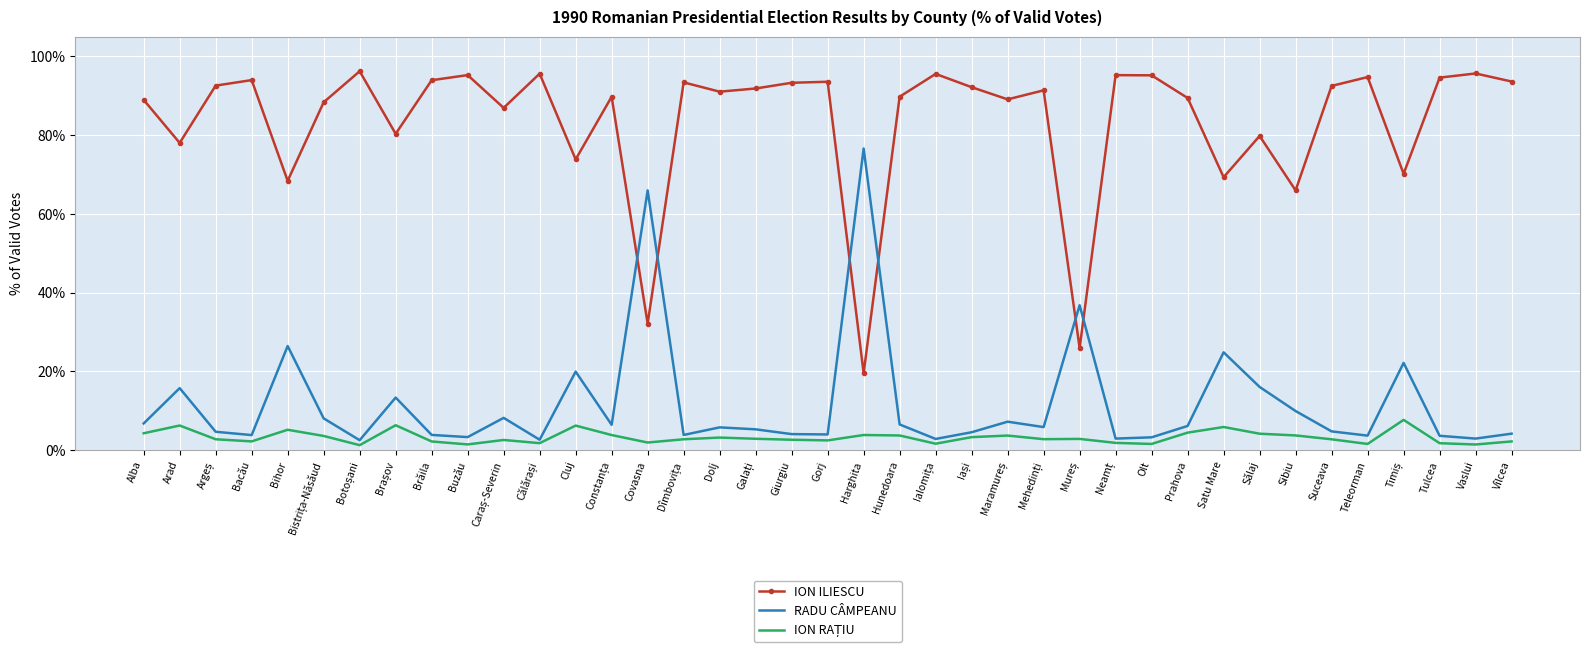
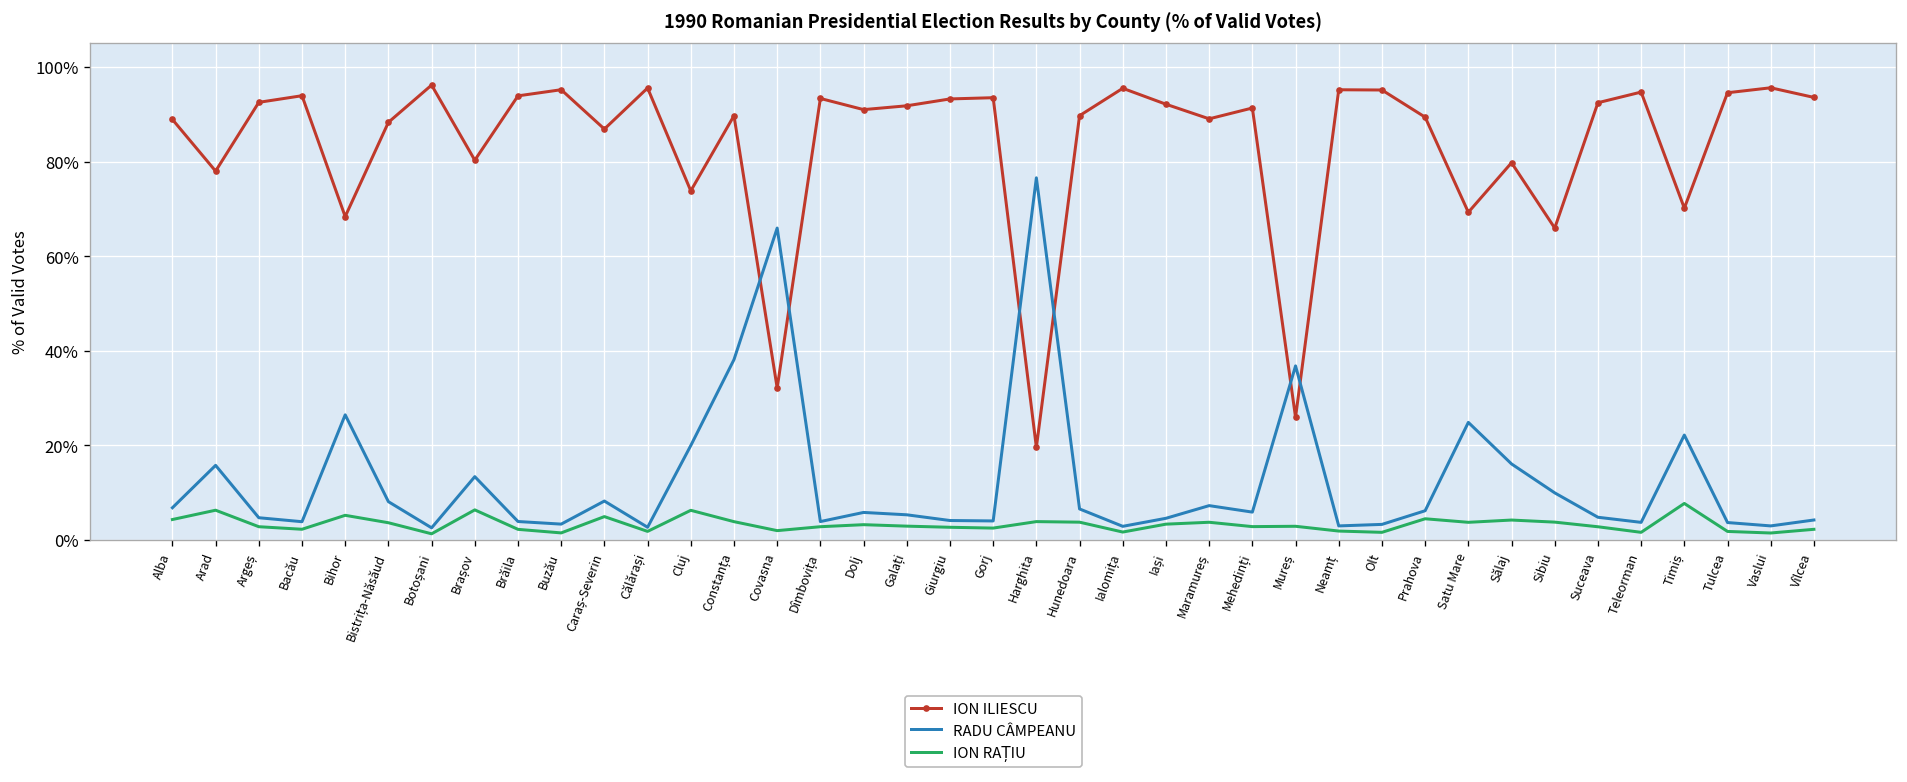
ION RAȚIU, Caraș-Severin: 3% -> 5%
RADU CÂMPEANU, Constanța: 6% -> 38%
ION RAȚIU, Satu Mare: 6% -> 4%
